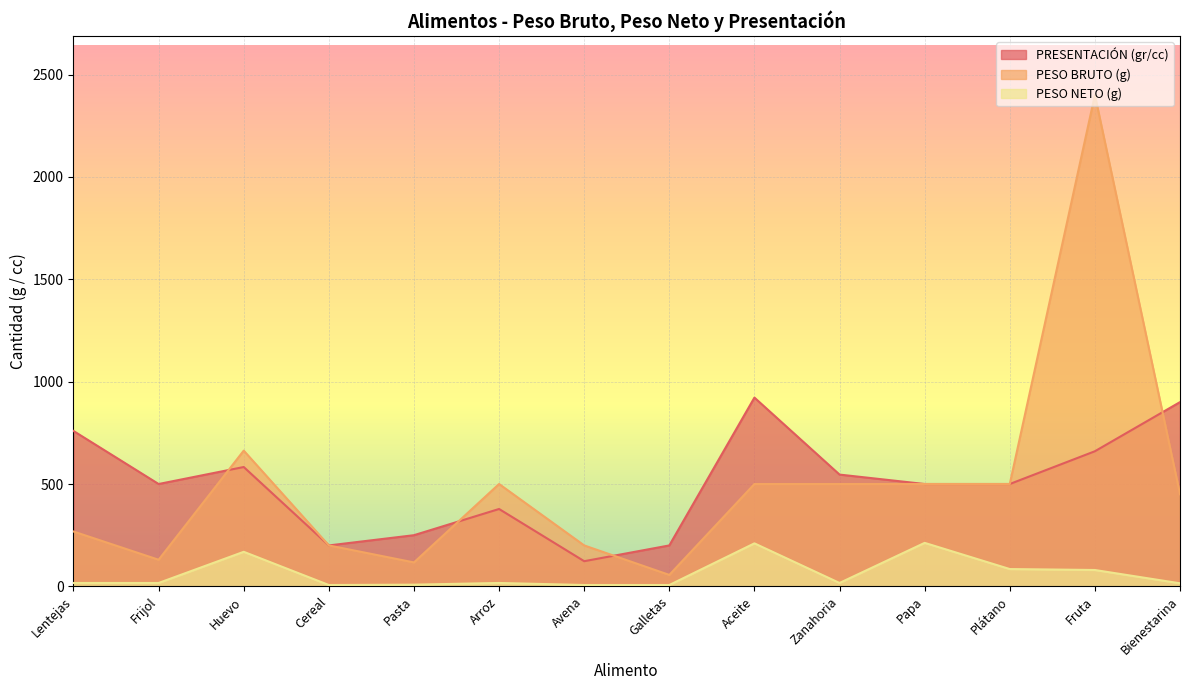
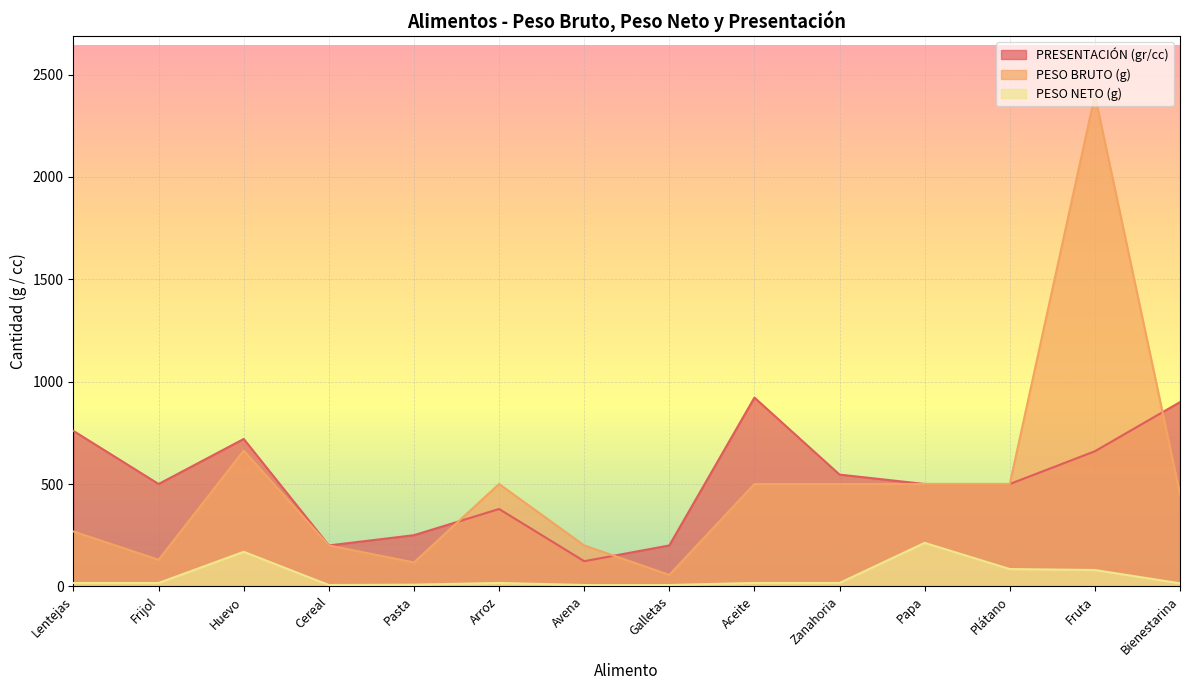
PRESENTACIÓN (gr/cc), Huevo: 580 -> 720
PESO NETO (g), Aceite: 210 -> 20
